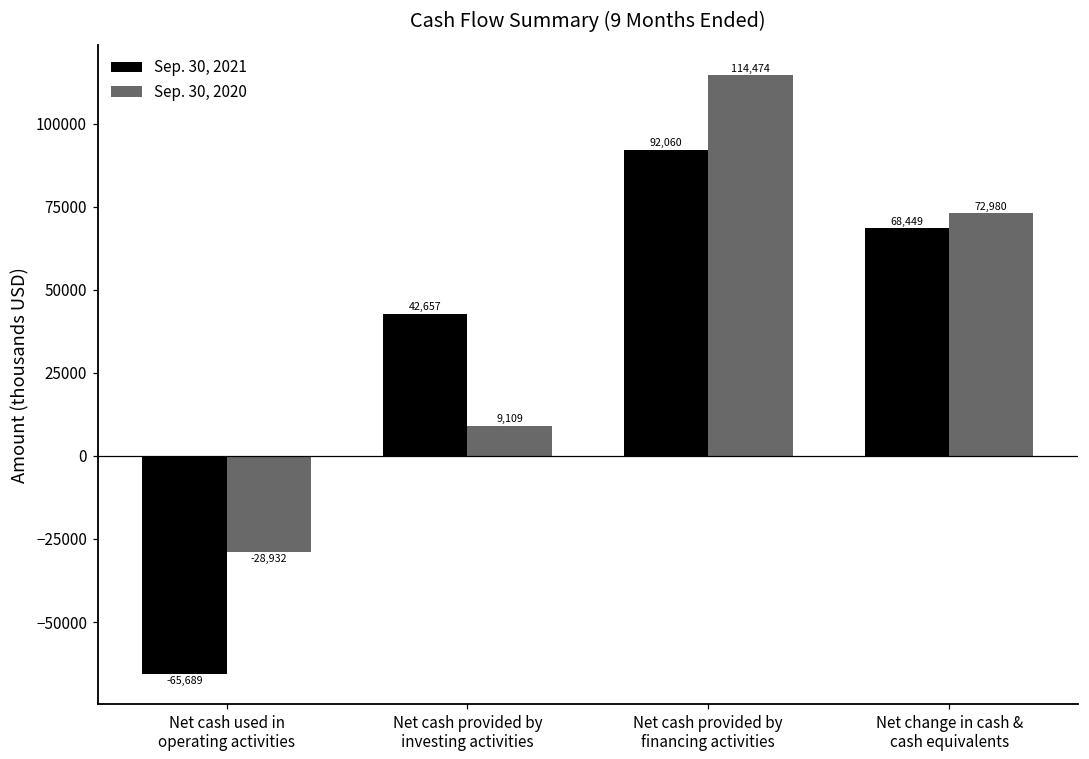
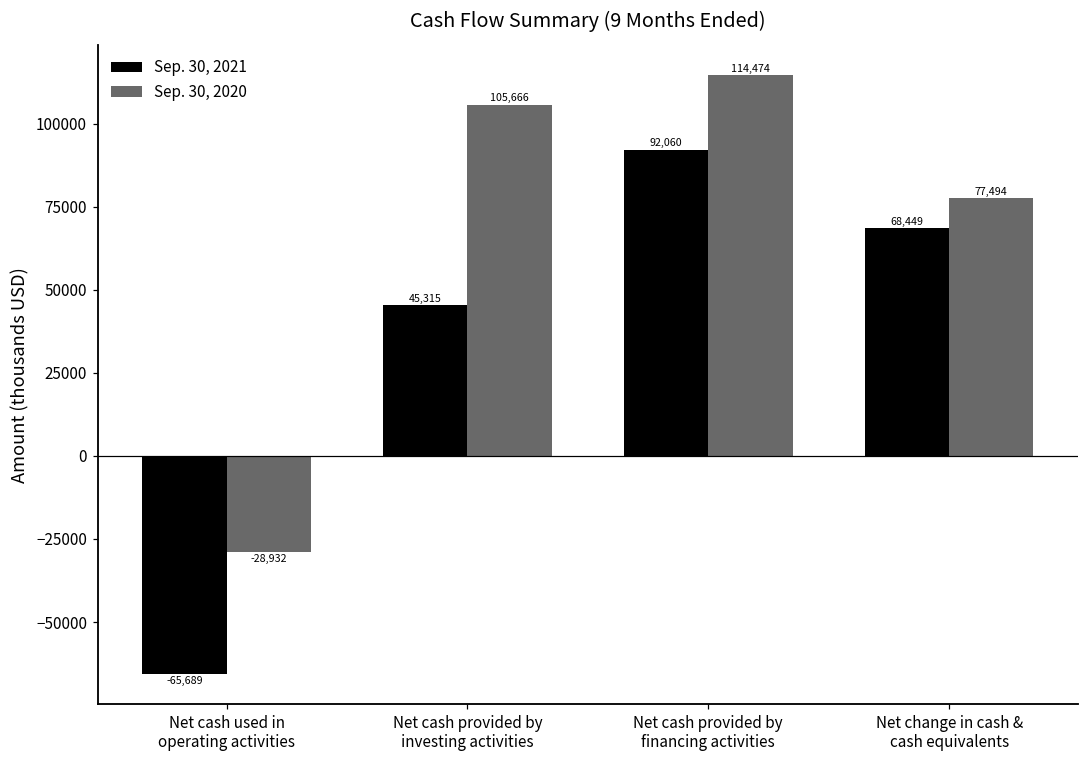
Sep. 30, 2021, Net cash provided by investing activities: 42,657 -> 45,315
Sep. 30, 2020, Net cash provided by investing activities: 9,109 -> 105,666
Sep. 30, 2020, Net change in cash & cash equivalents: 72,980 -> 77,494
